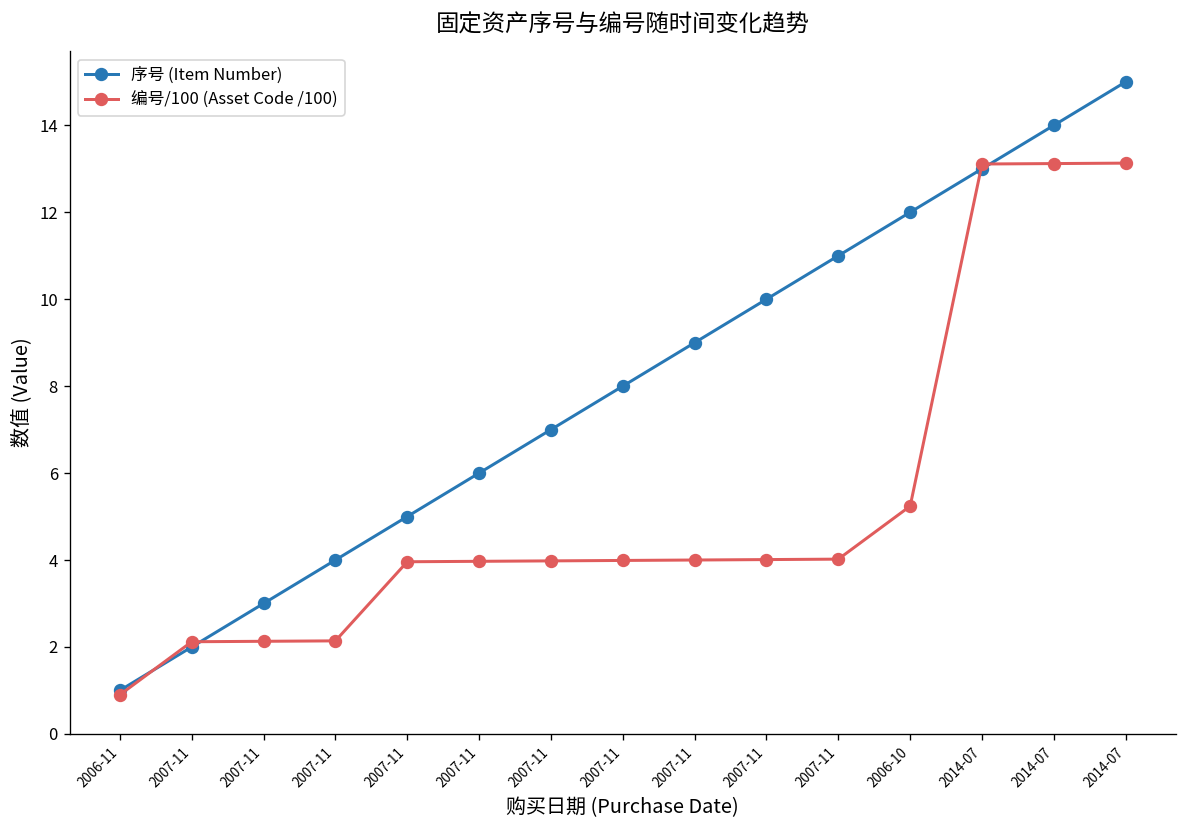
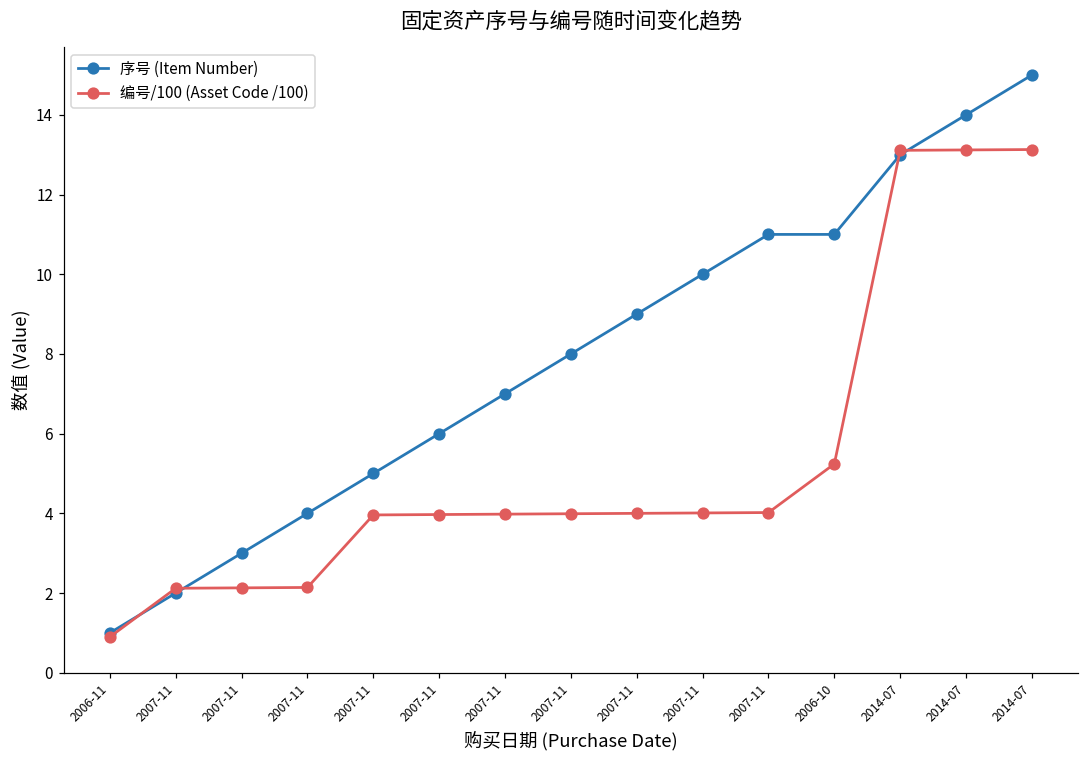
序号 (Item Number), 2006-10: 12 -> 11
